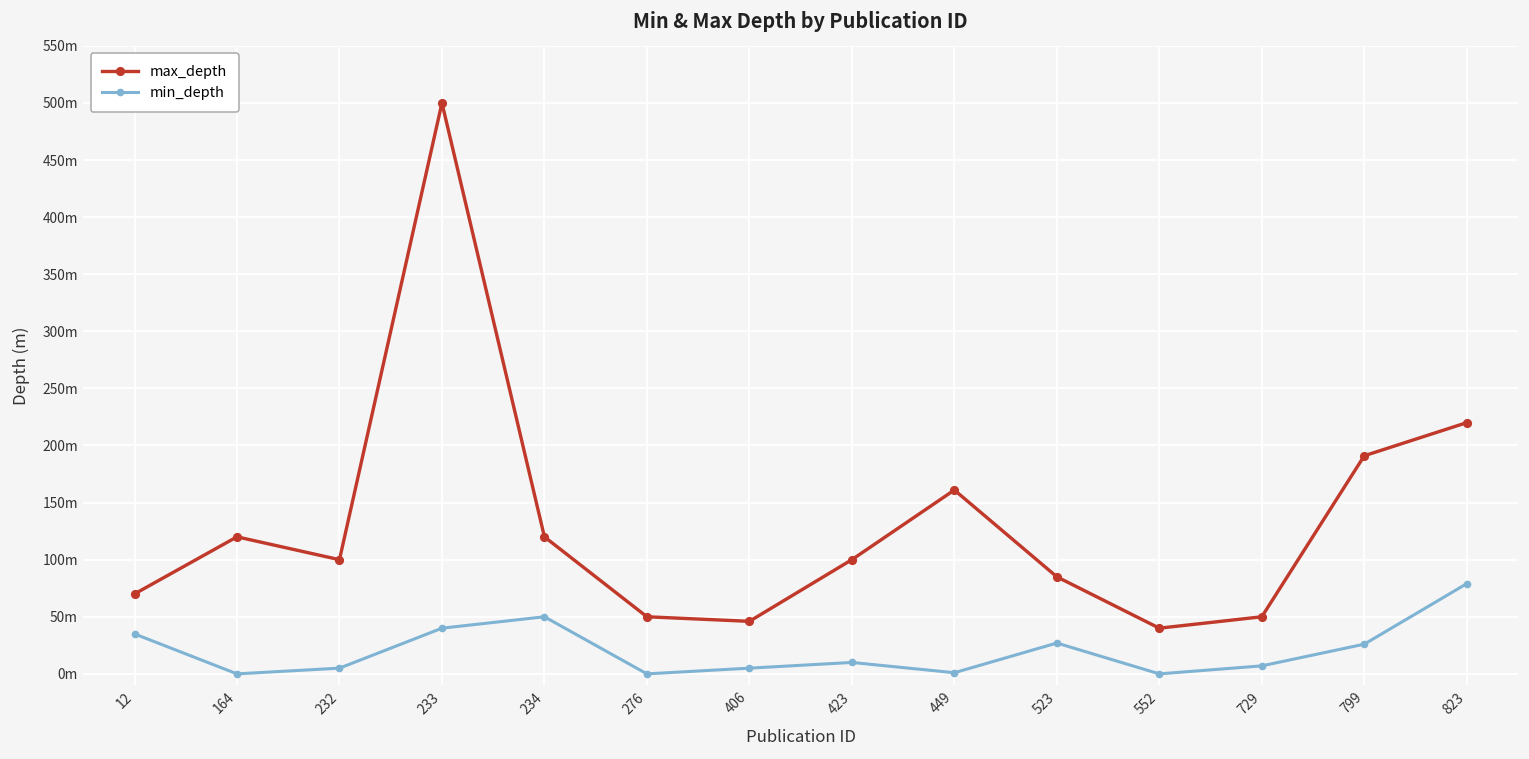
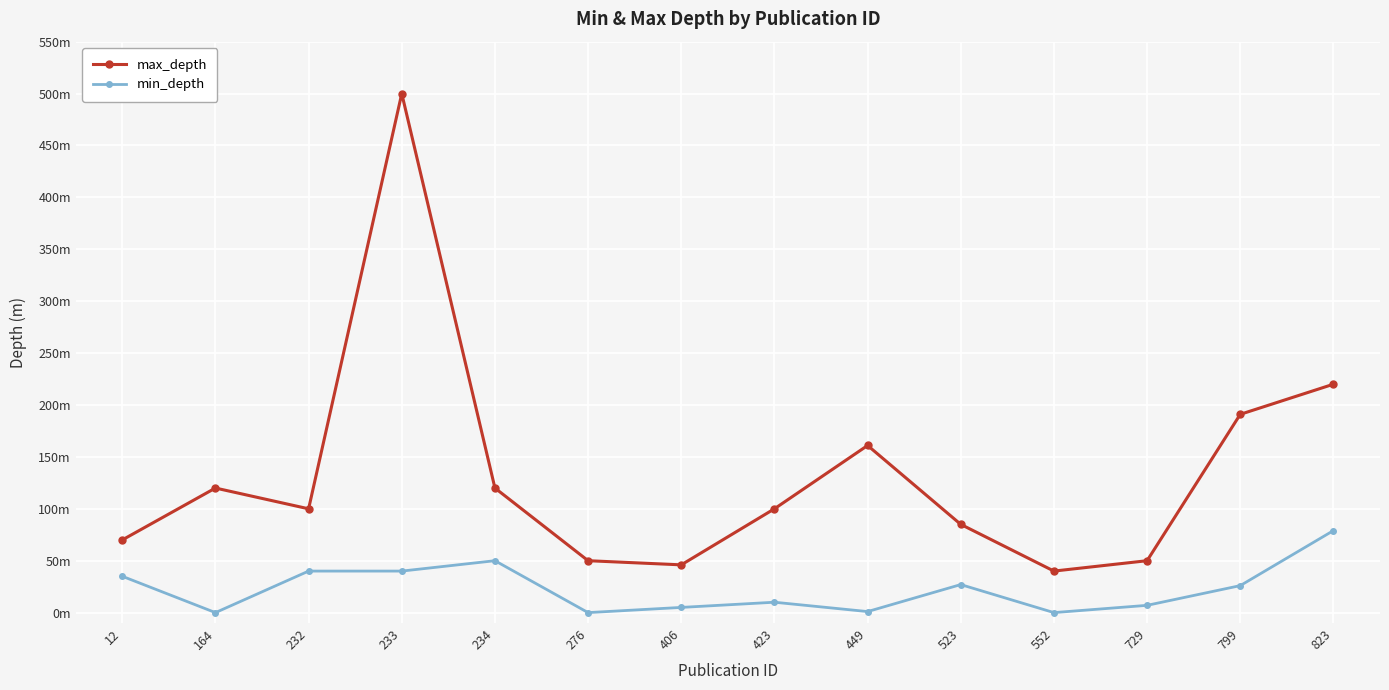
min_depth, 232: 5m -> 40m
